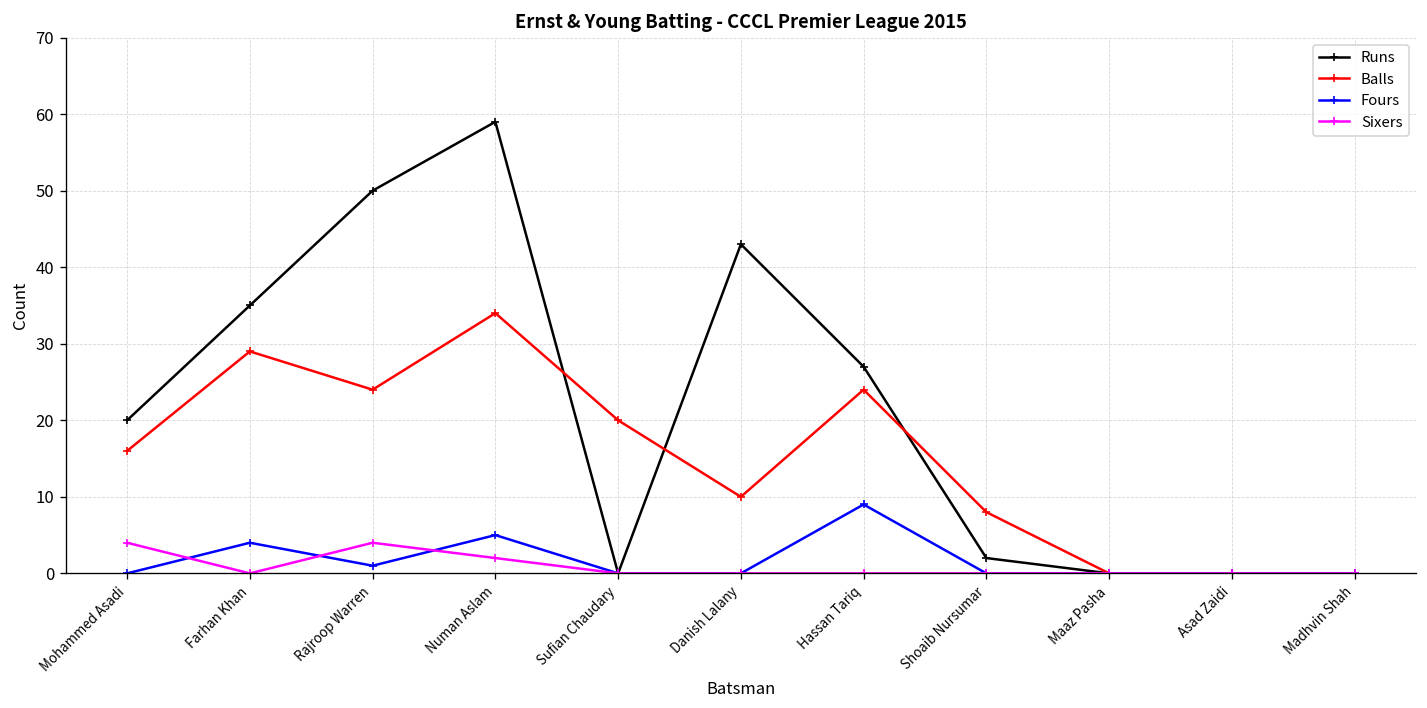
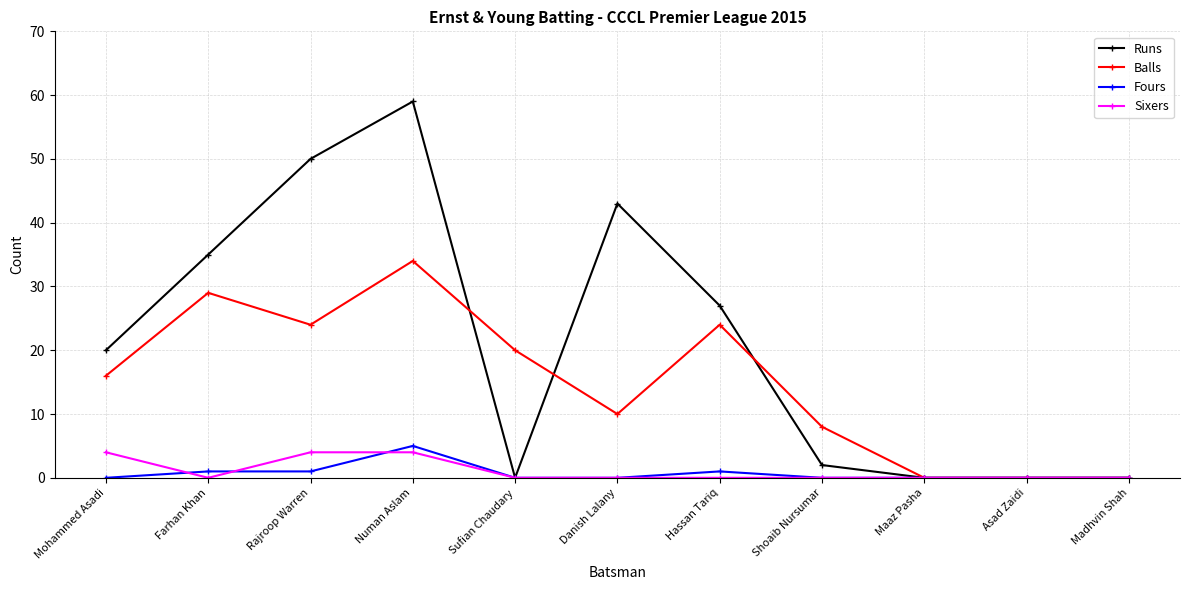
Fours, Farhan Khan: 4 -> 1
Sixers, Numan Aslam: 2 -> 4
Fours, Hassan Tariq: 9 -> 1
